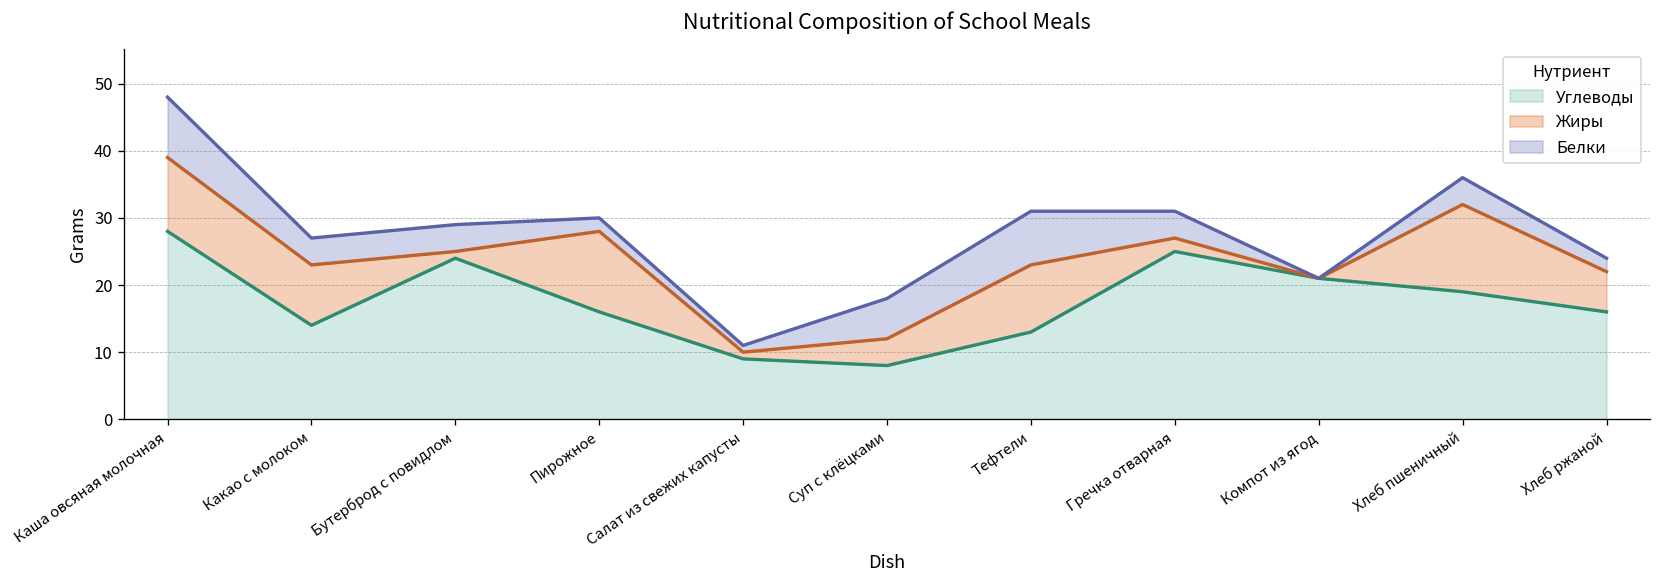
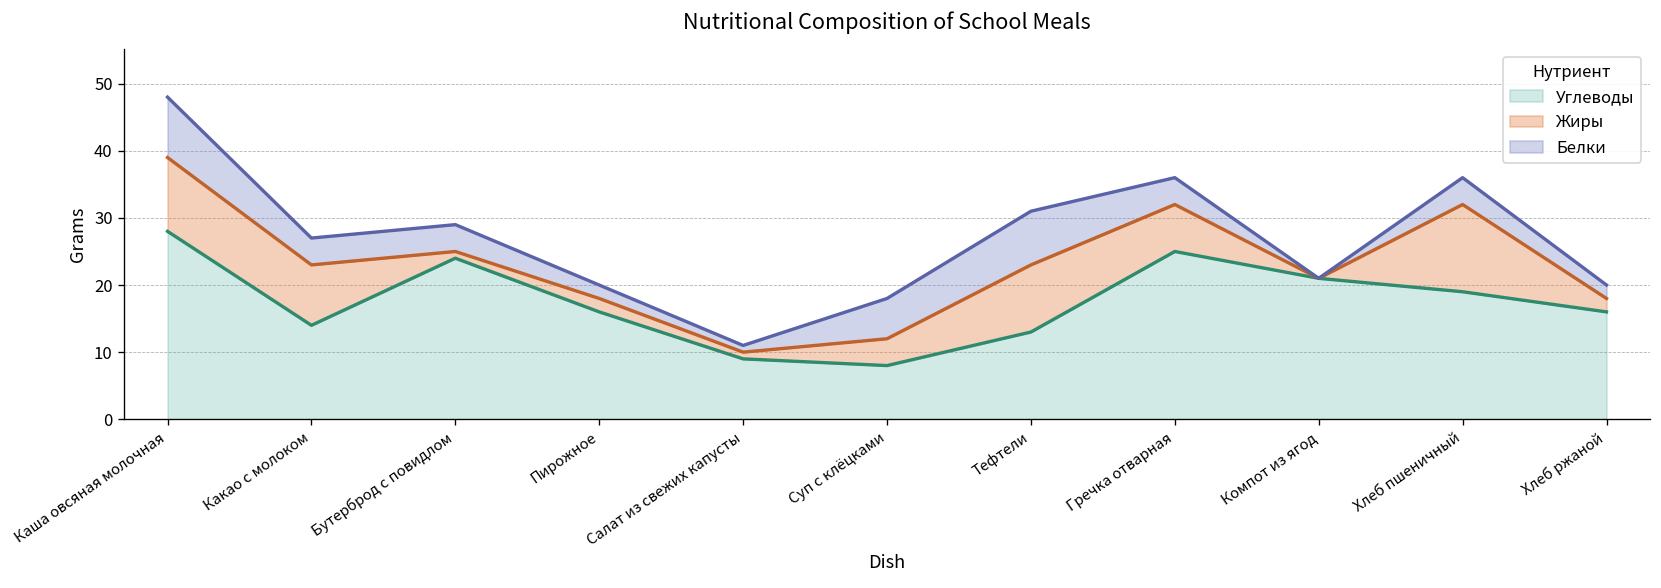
Жиры, Пирожное: 12 -> 2
Жиры, Гречка отварная: 2 -> 7
Жиры, Хлеб ржаной: 6 -> 2
